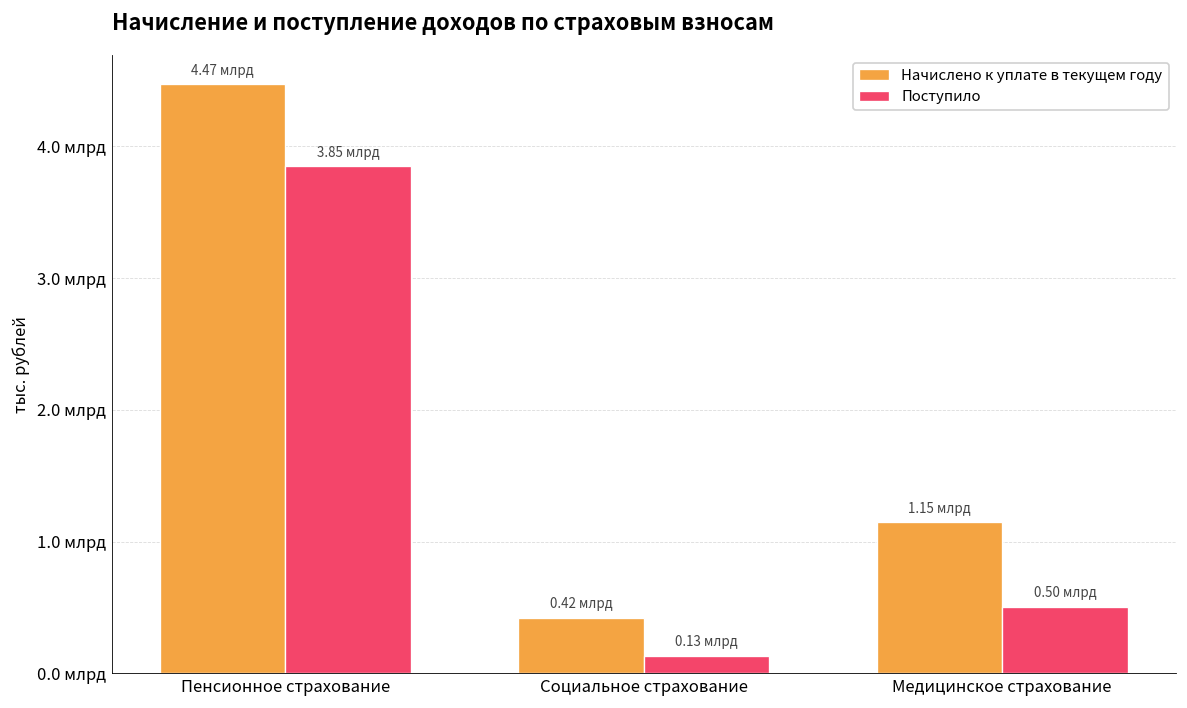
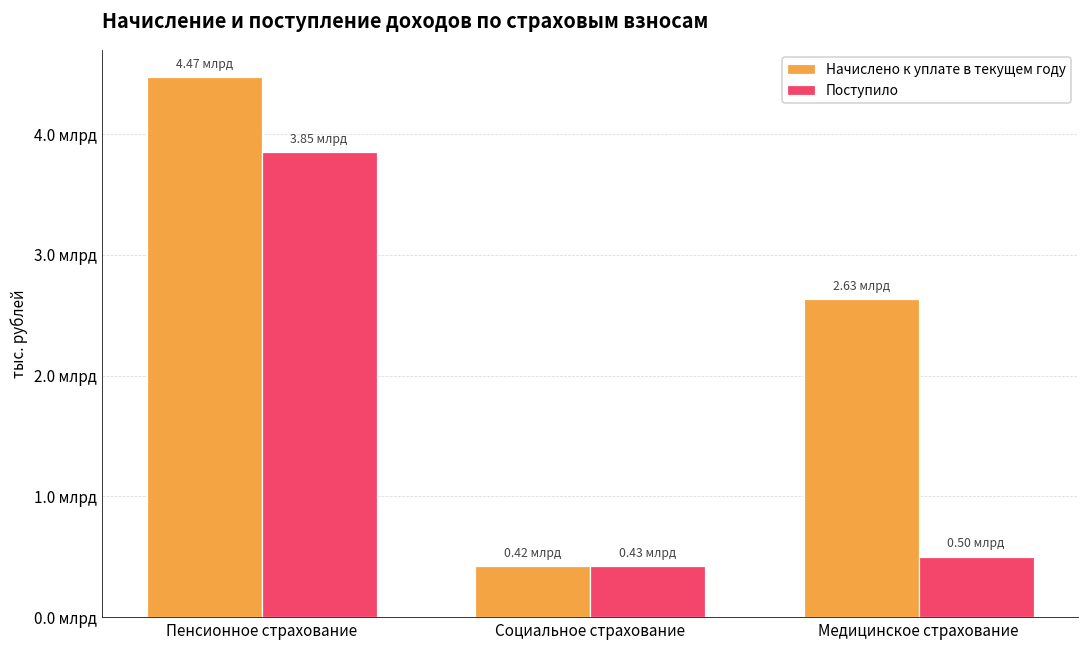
Поступило, Социальное страхование: 0.13 -> 0.43
Начислено к уплате в текущем году, Медицинское страхование: 1.15 -> 2.63
